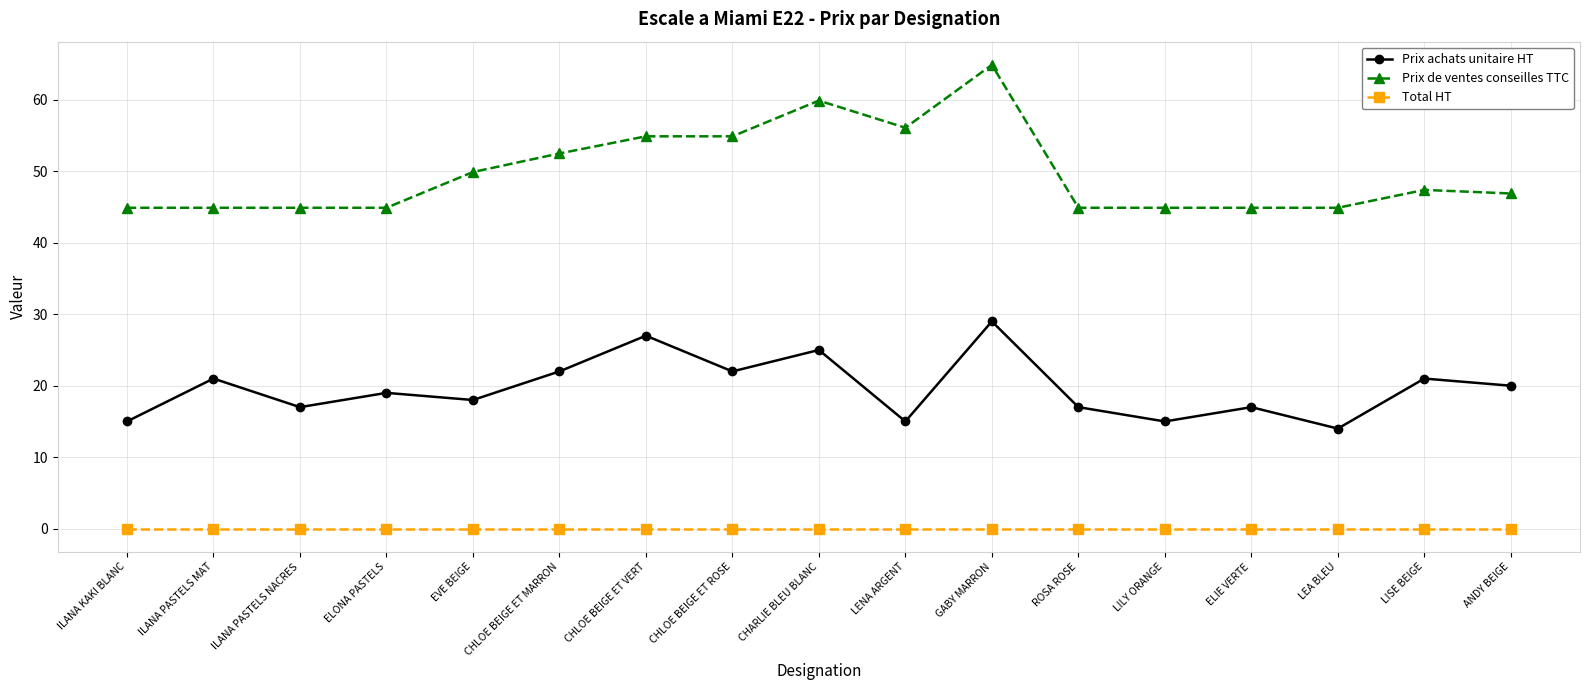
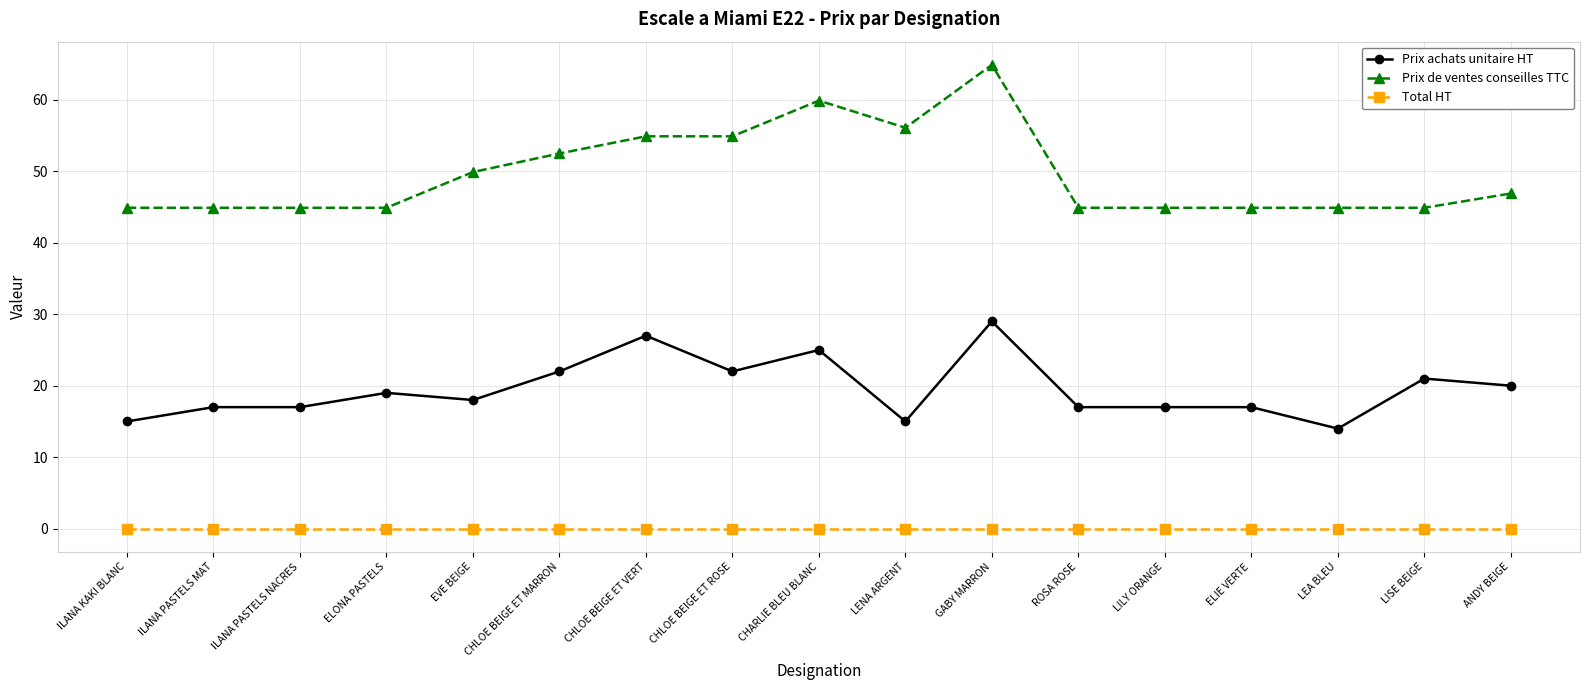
Prix achats unitaire HT, ILANA PASTELS MAT: 21 -> 17
Prix achats unitaire HT, LILY ORANGE: 15 -> 17
Prix de ventes conseilles TTC, LISE BEIGE: 47 -> 45
